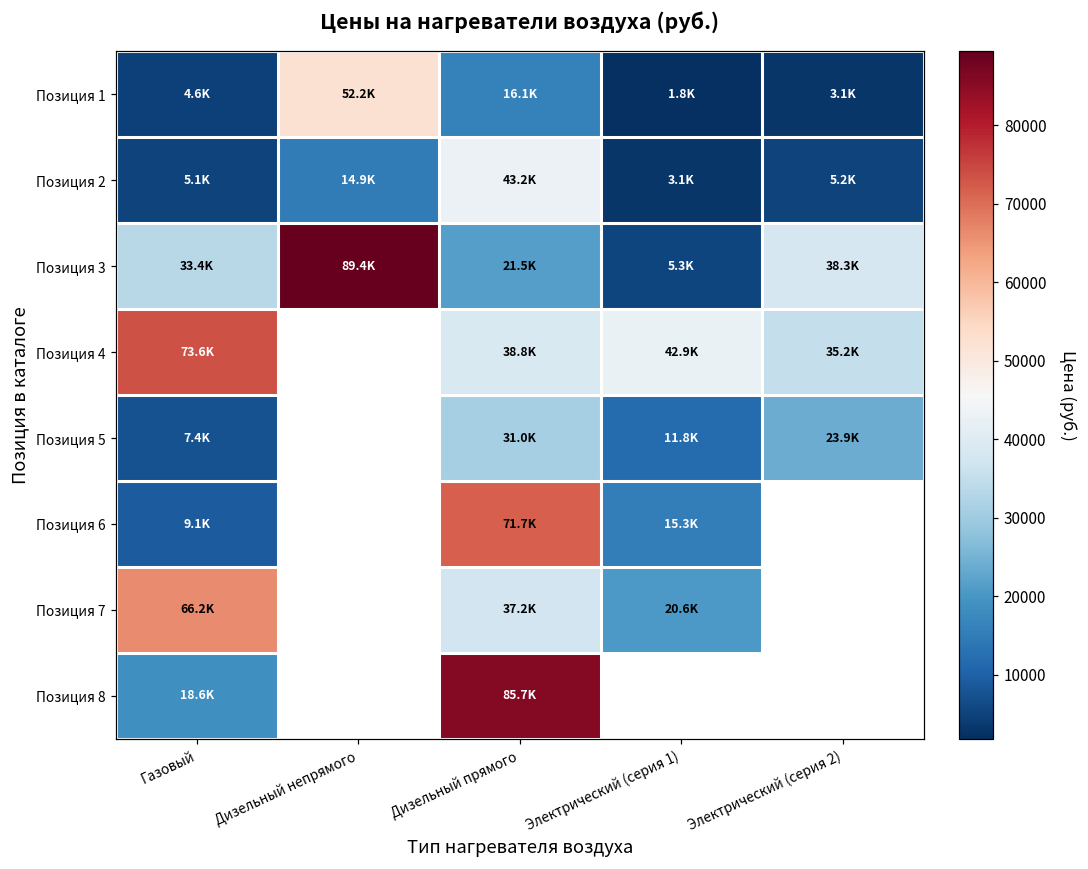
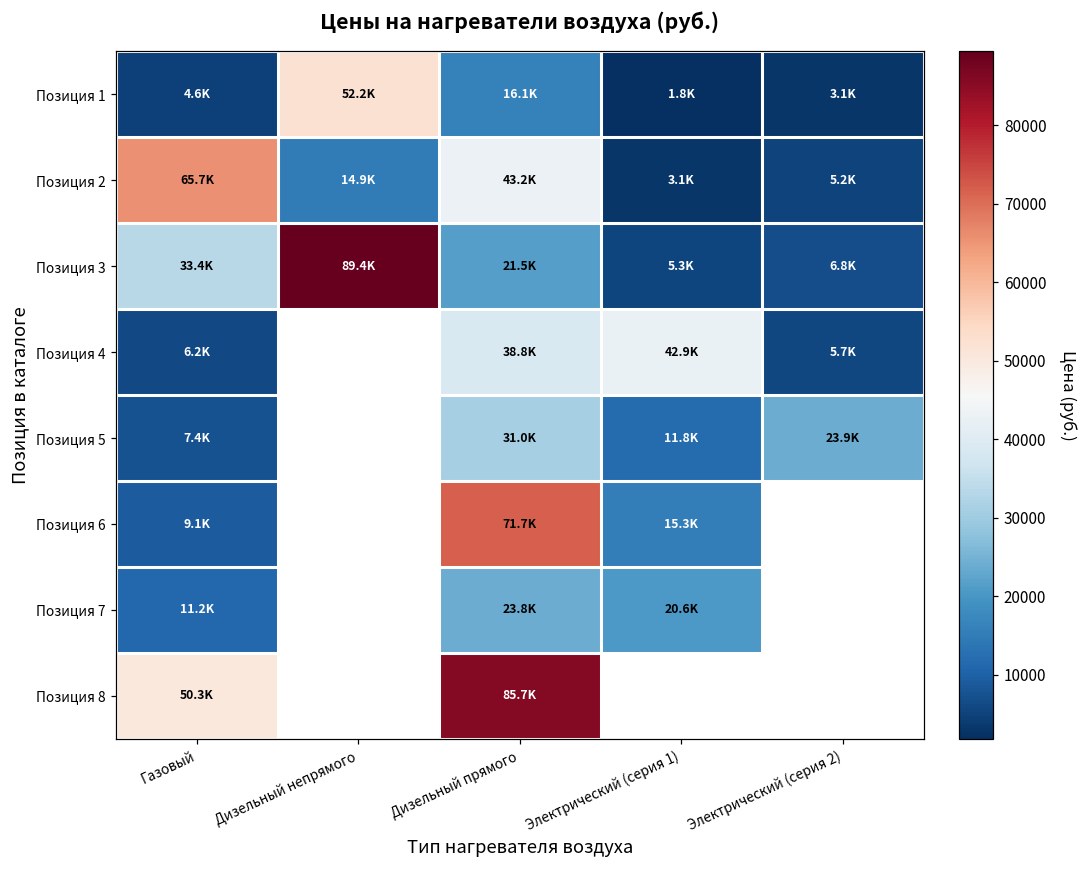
Позиция 2, Газовый: 5.1K -> 65.7K
Позиция 3, Электрический (серия 2): 38.3K -> 6.8K
Позиция 4, Газовый: 73.6K -> 6.2K
Позиция 4, Электрический (серия 2): 35.2K -> 5.7K
Позиция 7, Газовый: 66.2K -> 11.2K
Позиция 7, Дизельный прямого: 37.2K -> 23.8K
Позиция 8, Газовый: 18.6K -> 50.3K
